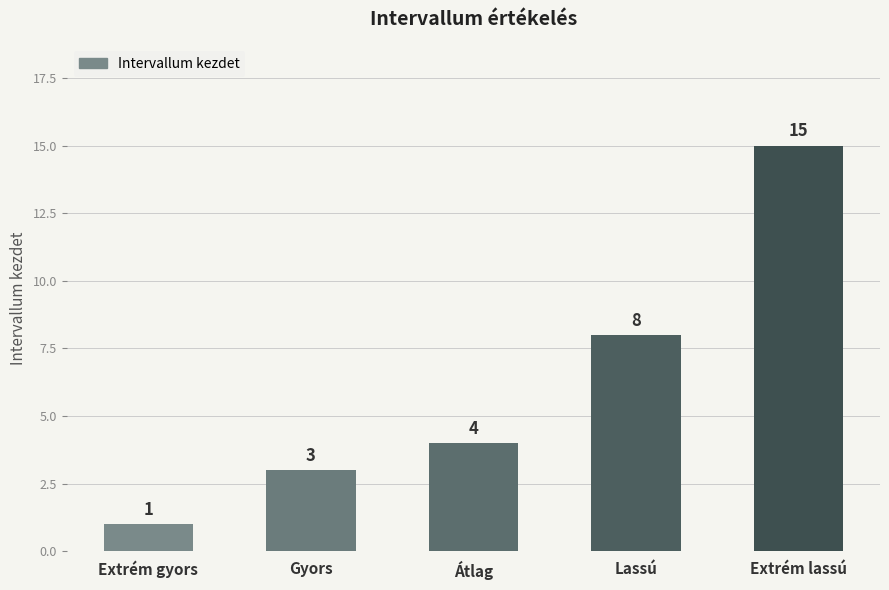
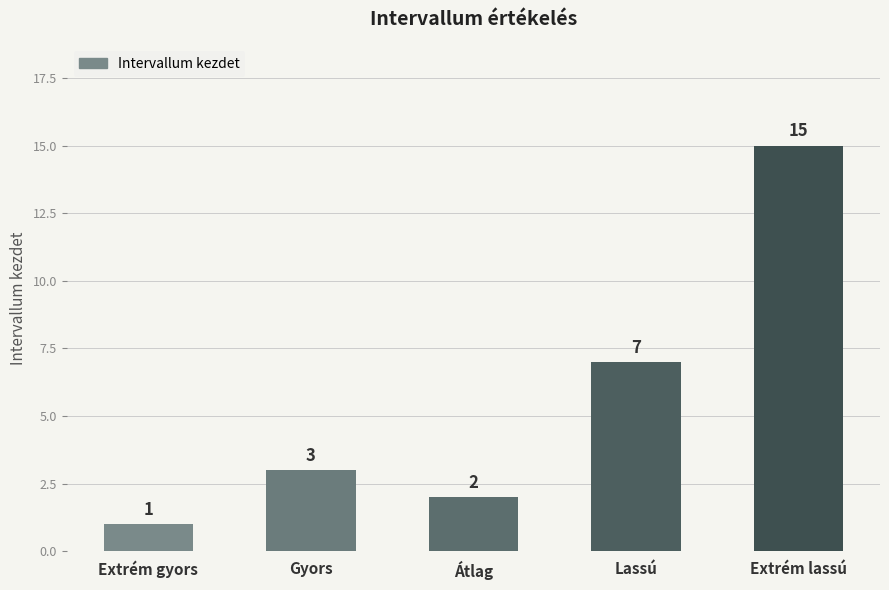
Átlag: 4 -> 2
Lassú: 8 -> 7
